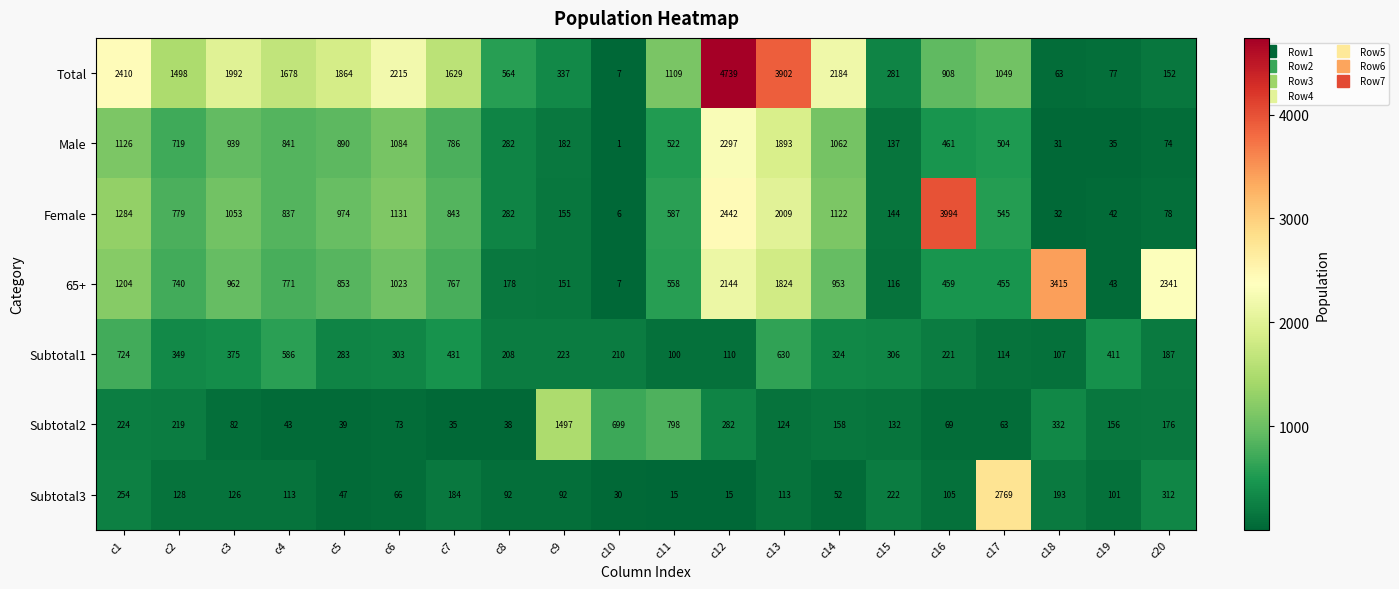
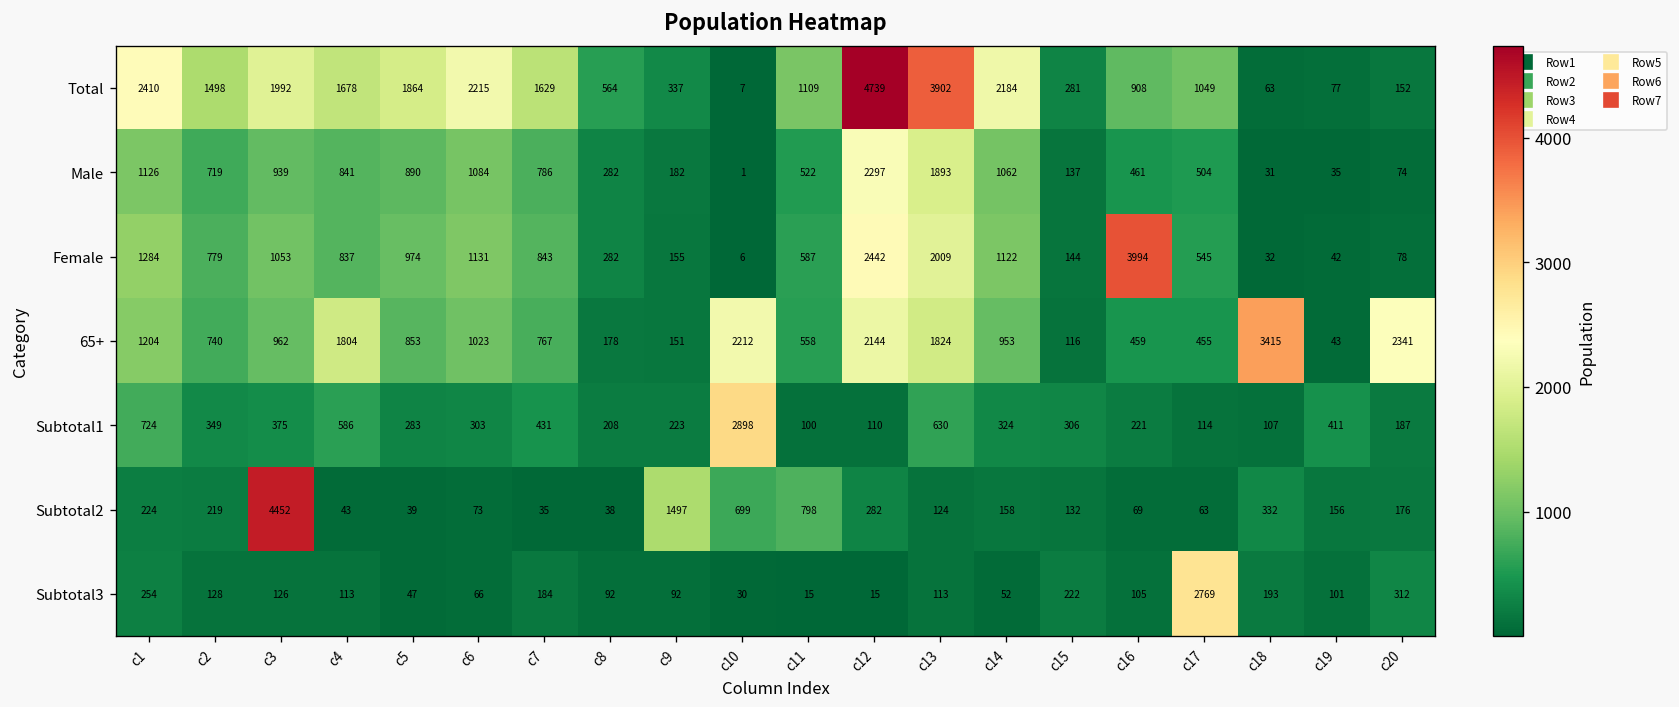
65+, c4: 771 -> 1804
65+, c10: 7 -> 2212
Subtotal1, c10: 210 -> 2898
Subtotal2, c3: 82 -> 4452
